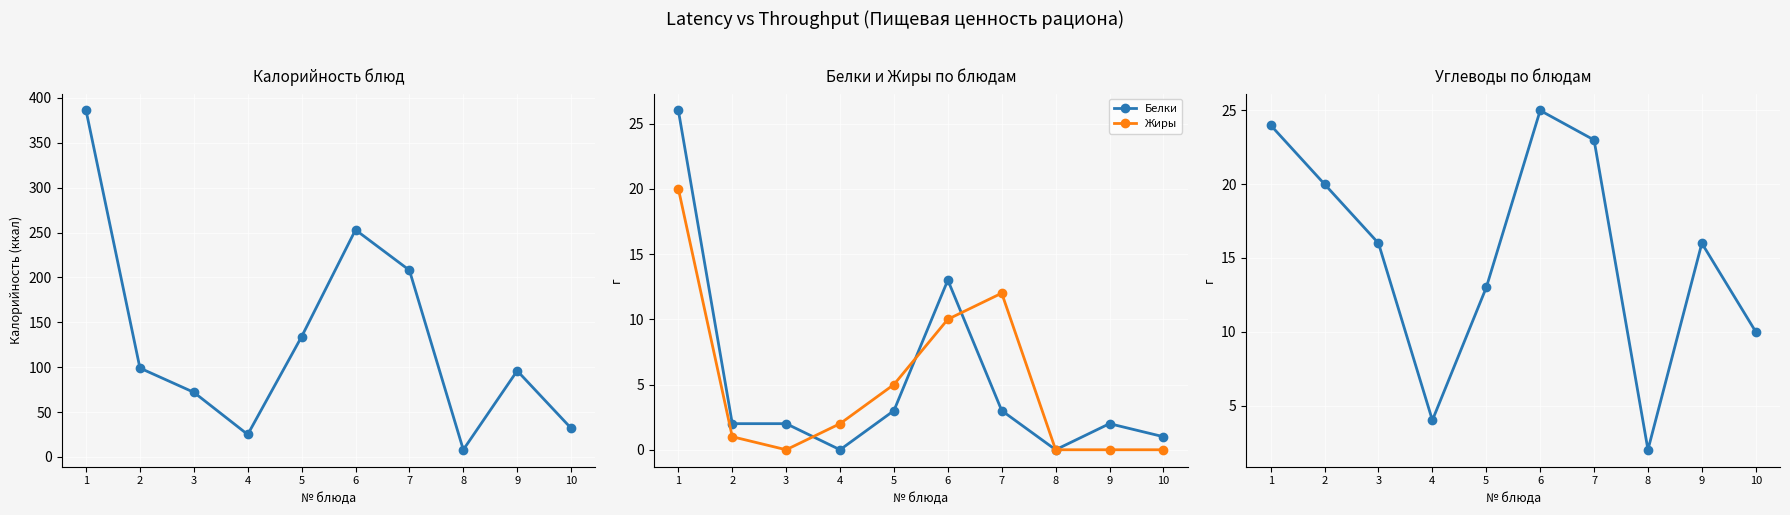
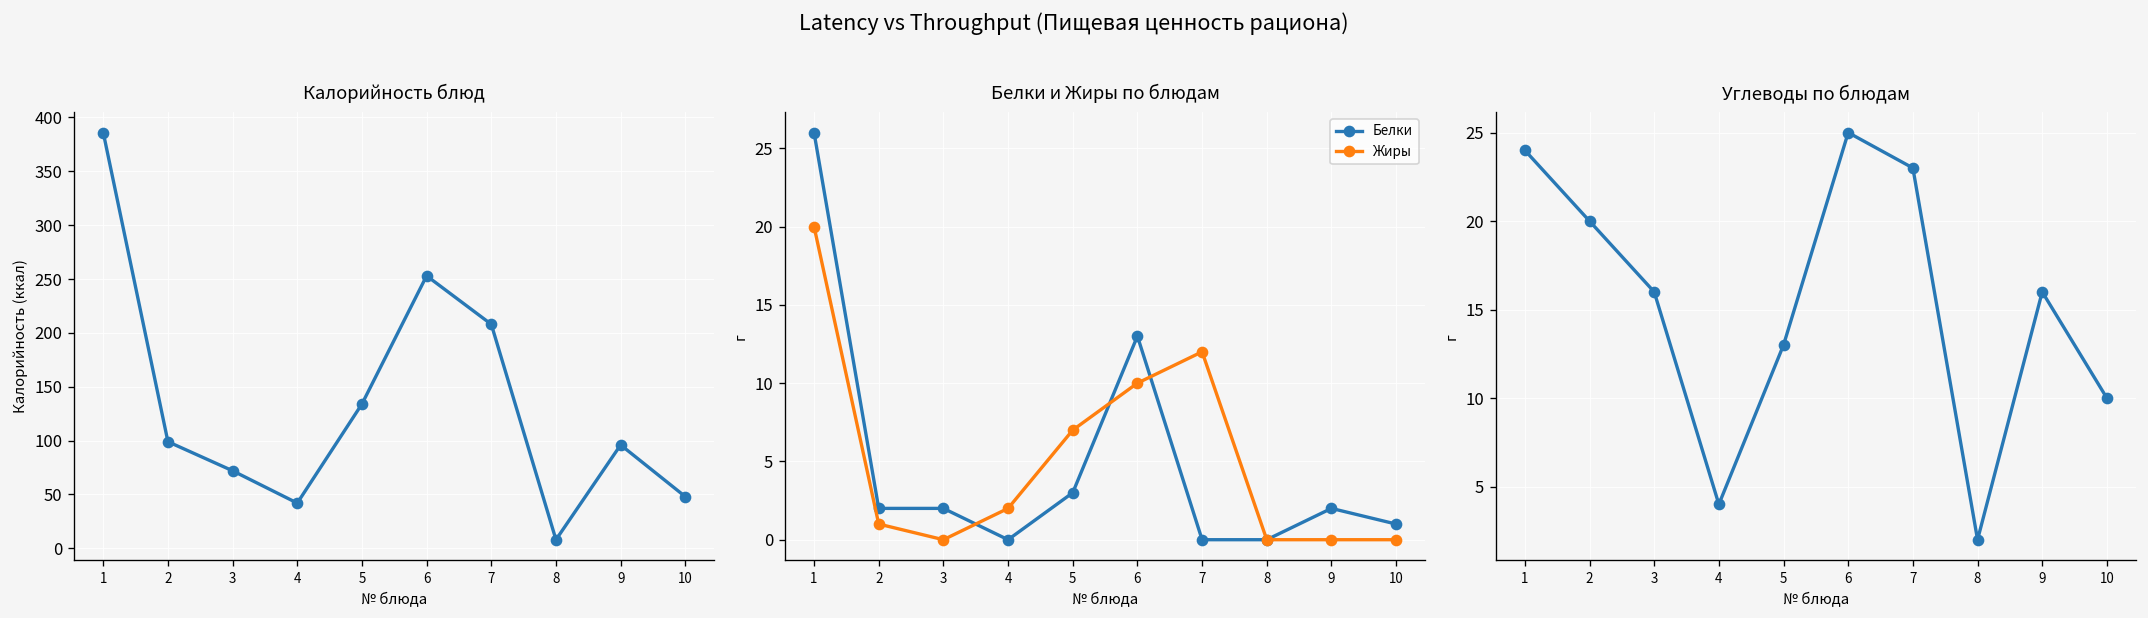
Калорийность блюд, 4: 30 -> 40
Калорийность блюд, 10: 30 -> 50
Белки и Жиры по блюдам, Жиры, 5: 5 -> 7
Белки и Жиры по блюдам, Белки, 7: 3 -> 0
